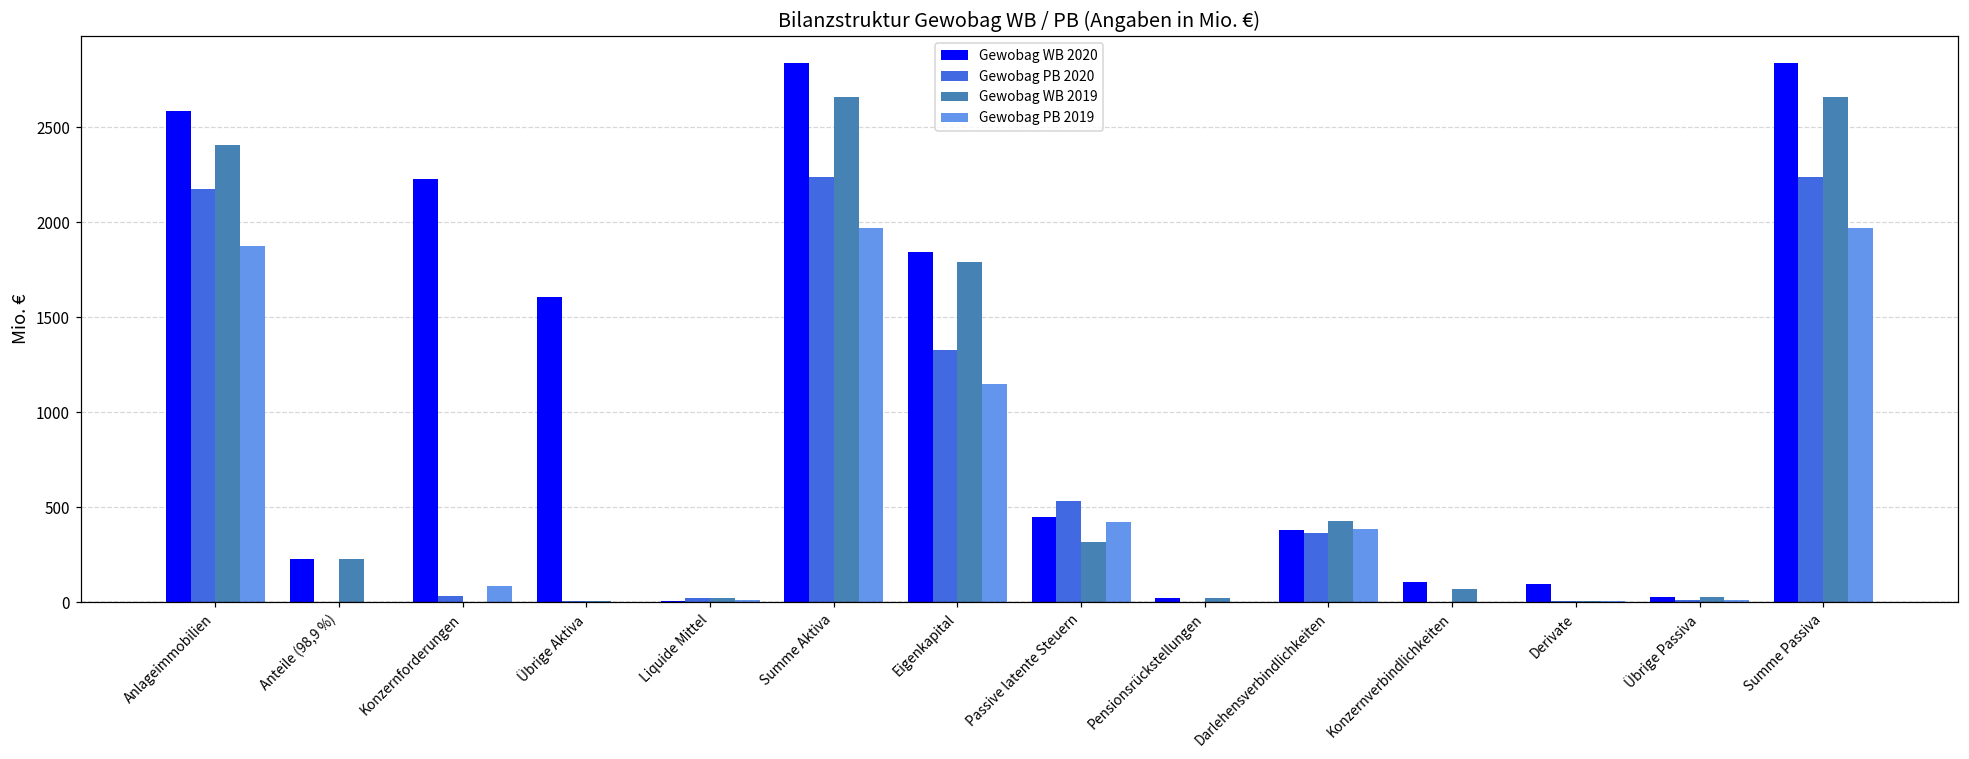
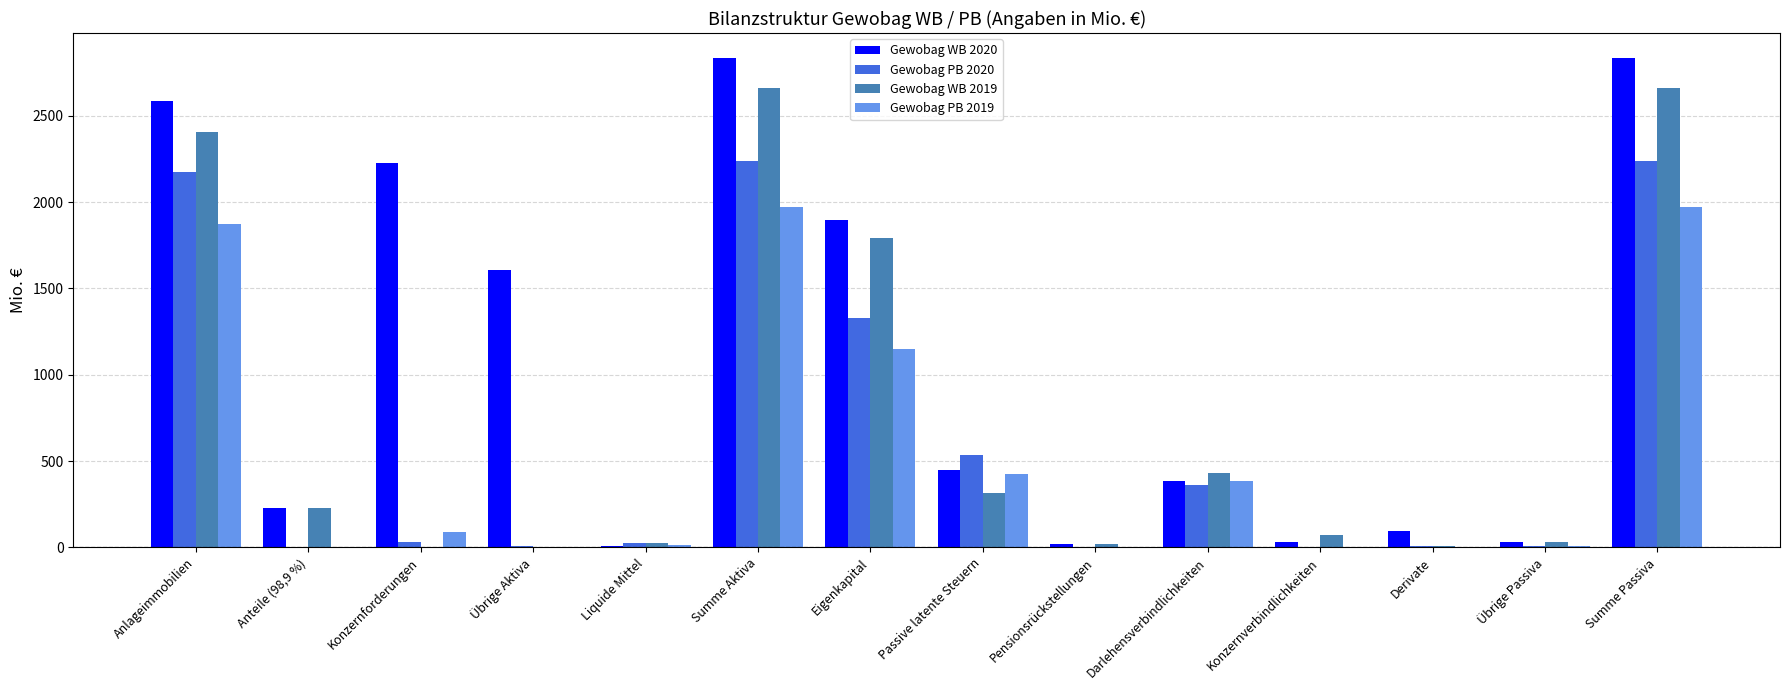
Gewobag WB 2020, Eigenkapital: 1840 -> 1890
Gewobag WB 2020, Konzernverbindlichkeiten: 110 -> 30
